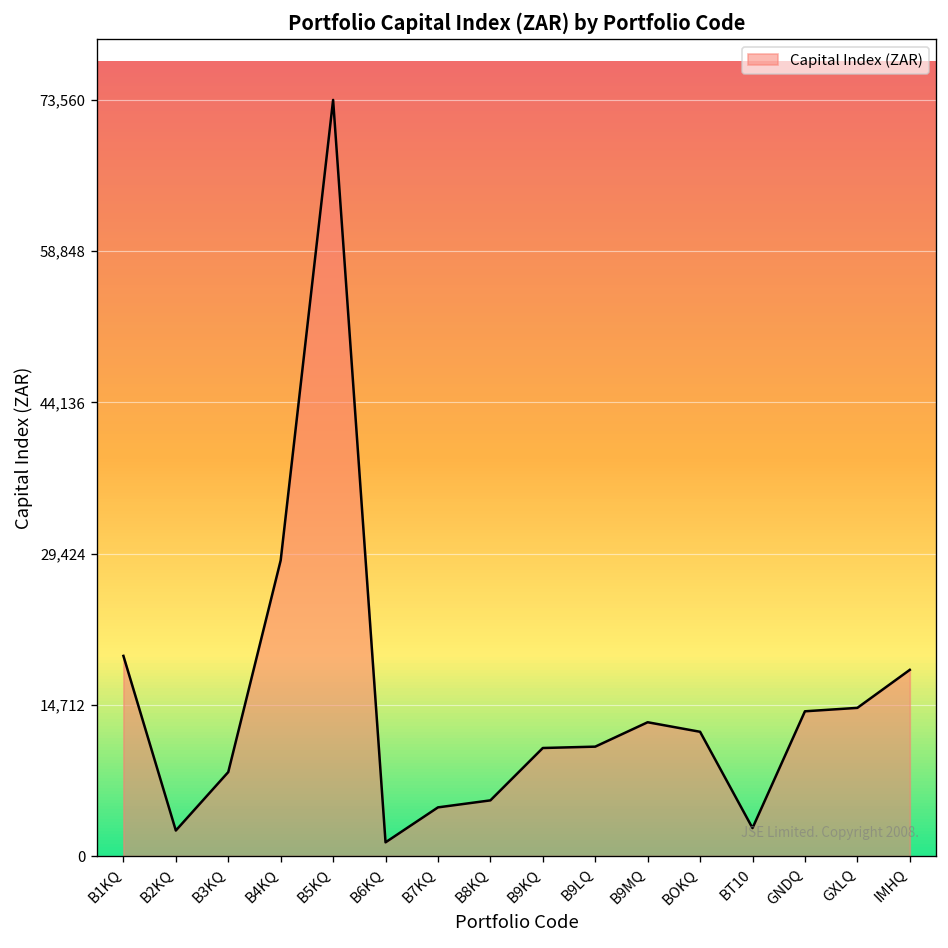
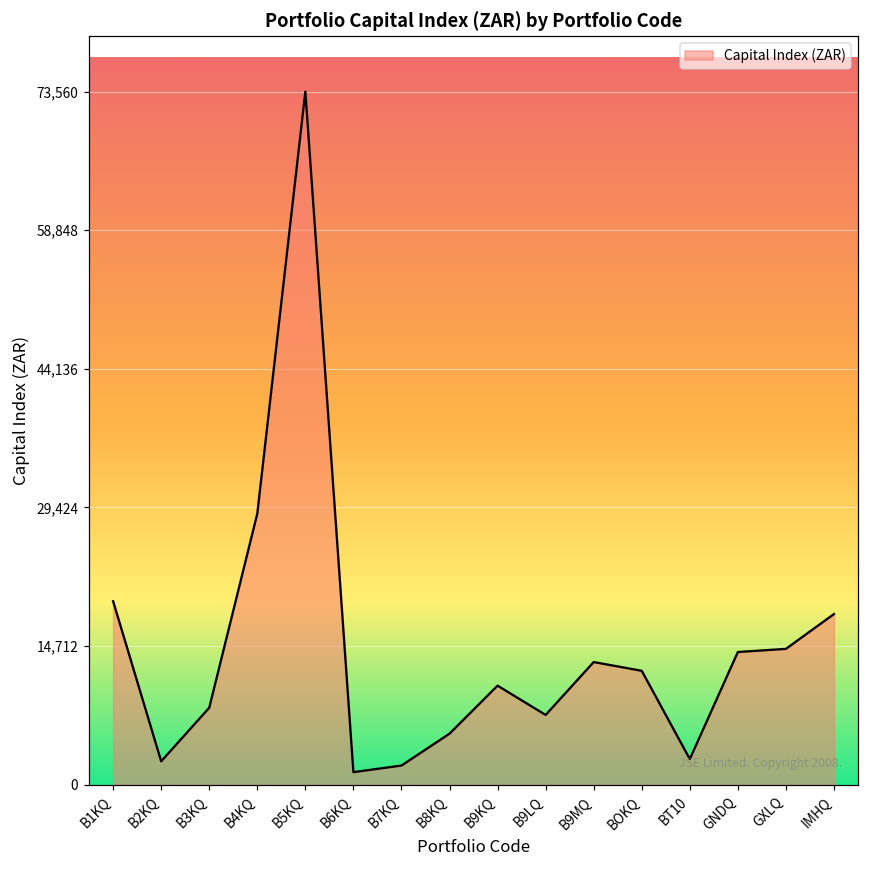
B7KQ: 5,000 -> 2,000
B9LQ: 11,000 -> 7,000
